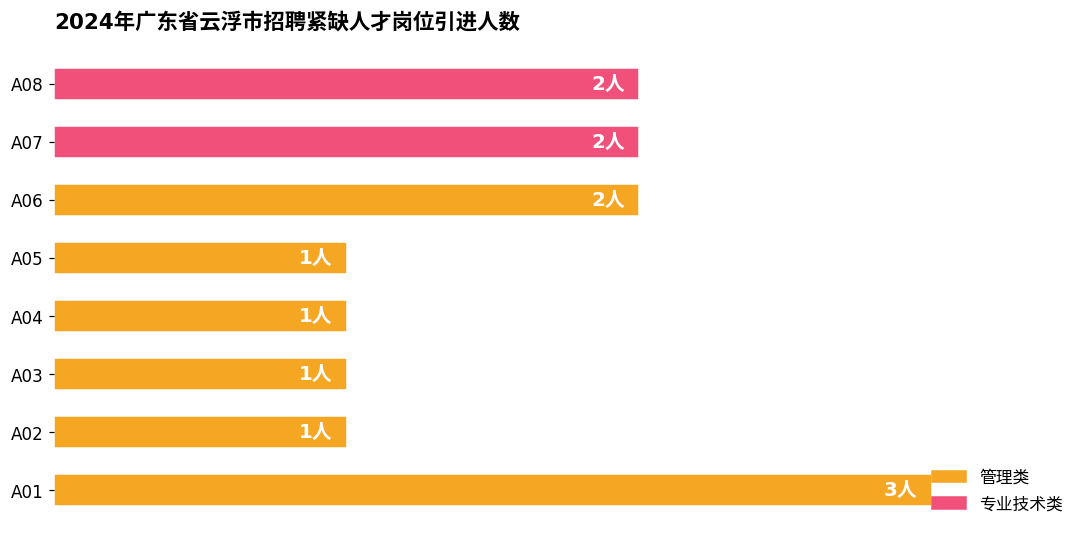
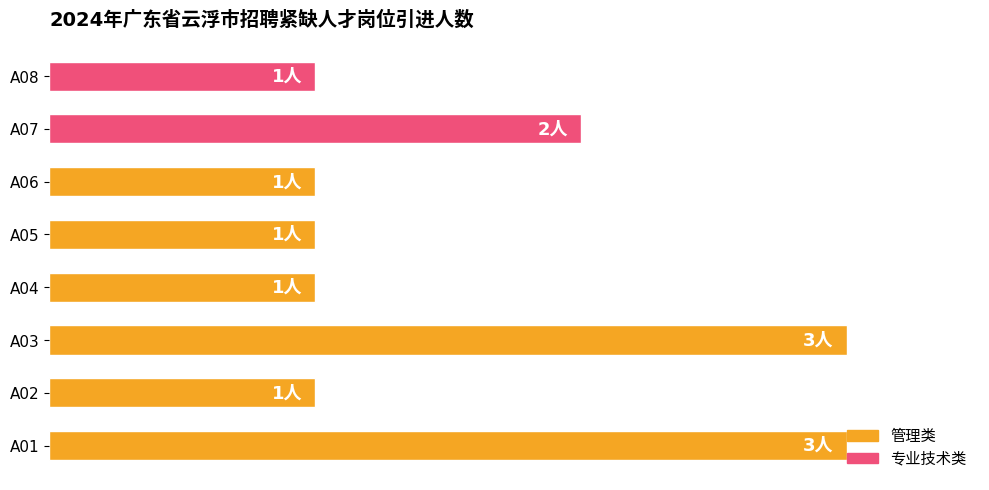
A08: 2人 -> 1人
A06: 2人 -> 1人
A03: 1人 -> 3人
